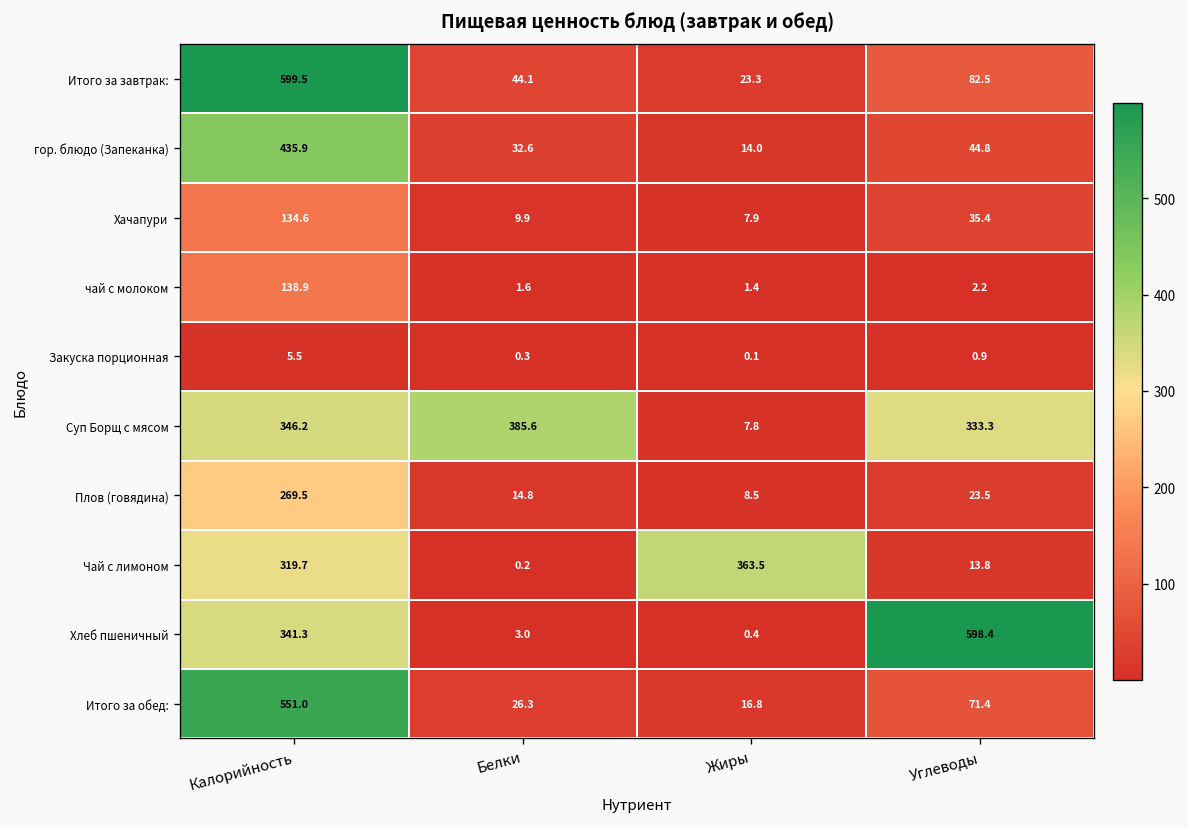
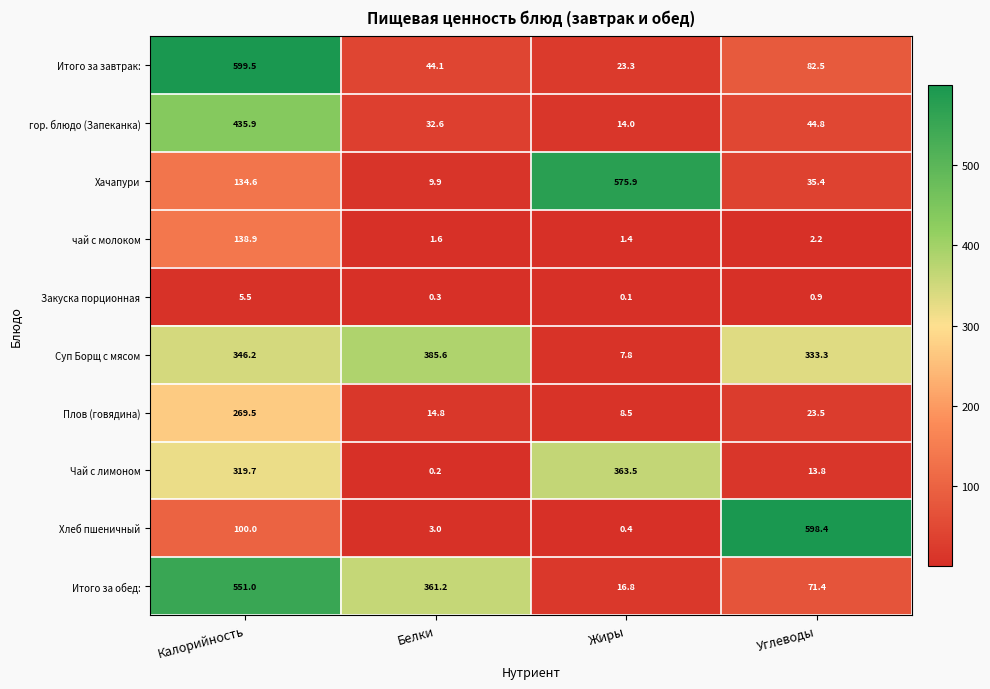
Хачапури, Жиры: 7.9 -> 575.9
Хлеб пшеничный, Калорийность: 341.3 -> 100.0
Итого за обед:, Белки: 26.3 -> 361.2
